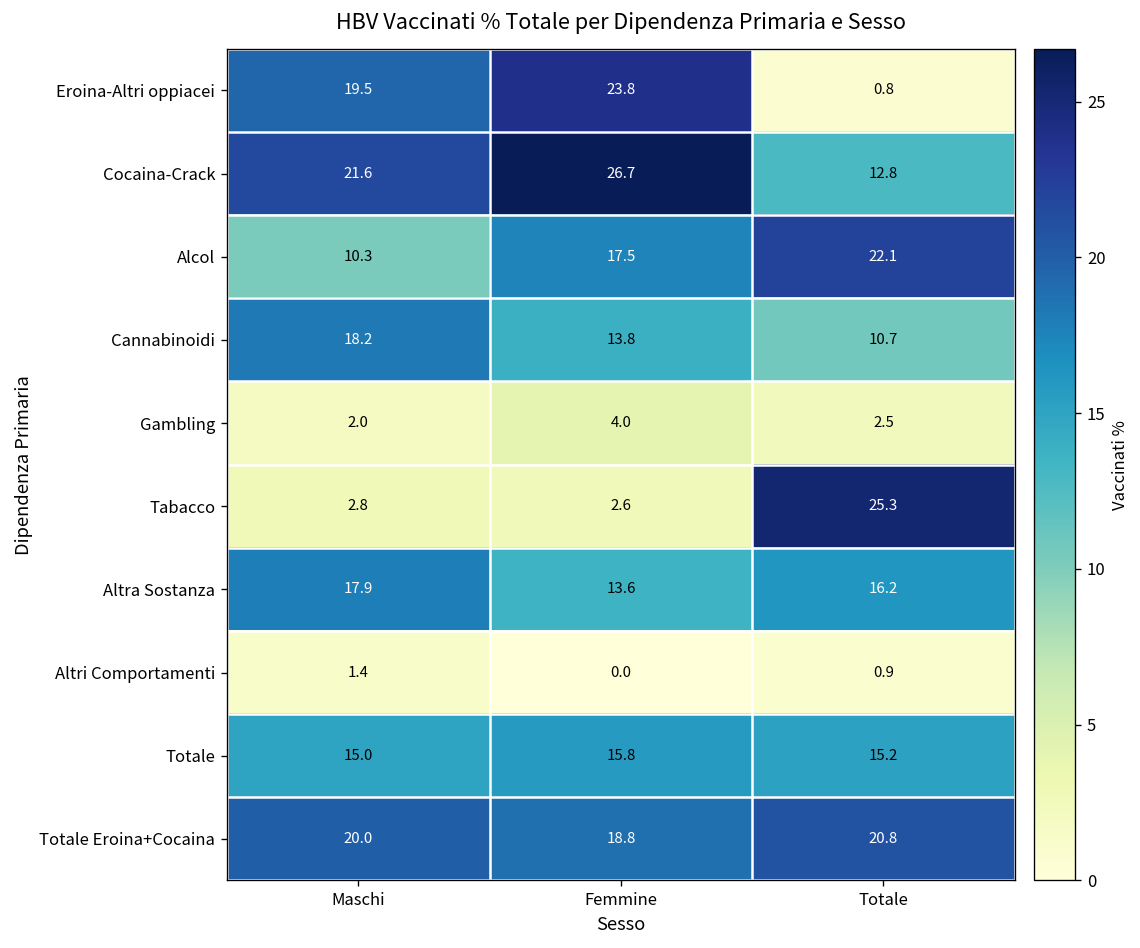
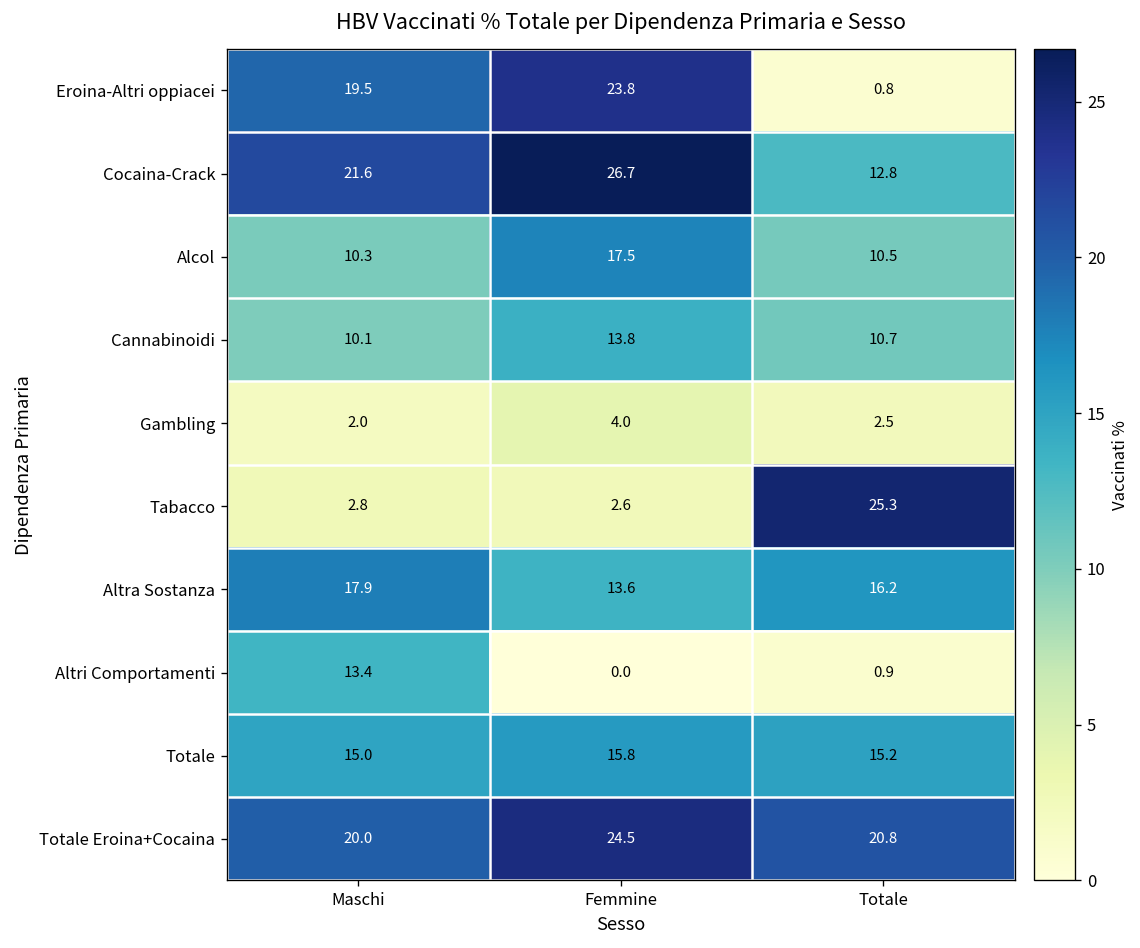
Alcol, Totale: 22.1 -> 10.5
Cannabinoidi, Maschi: 18.2 -> 10.1
Altri Comportamenti, Maschi: 1.4 -> 13.4
Totale Eroina+Cocaina, Femmine: 18.8 -> 24.5
